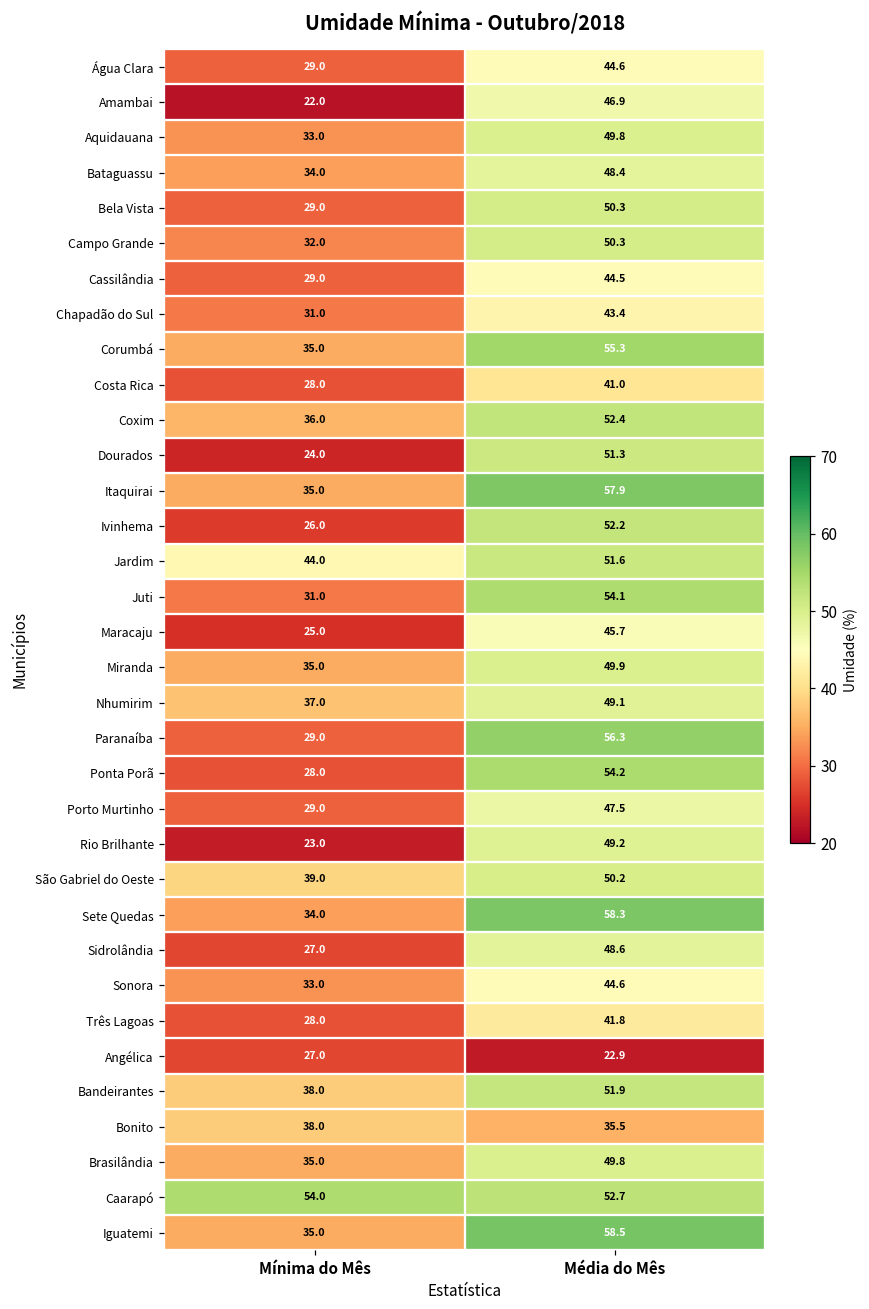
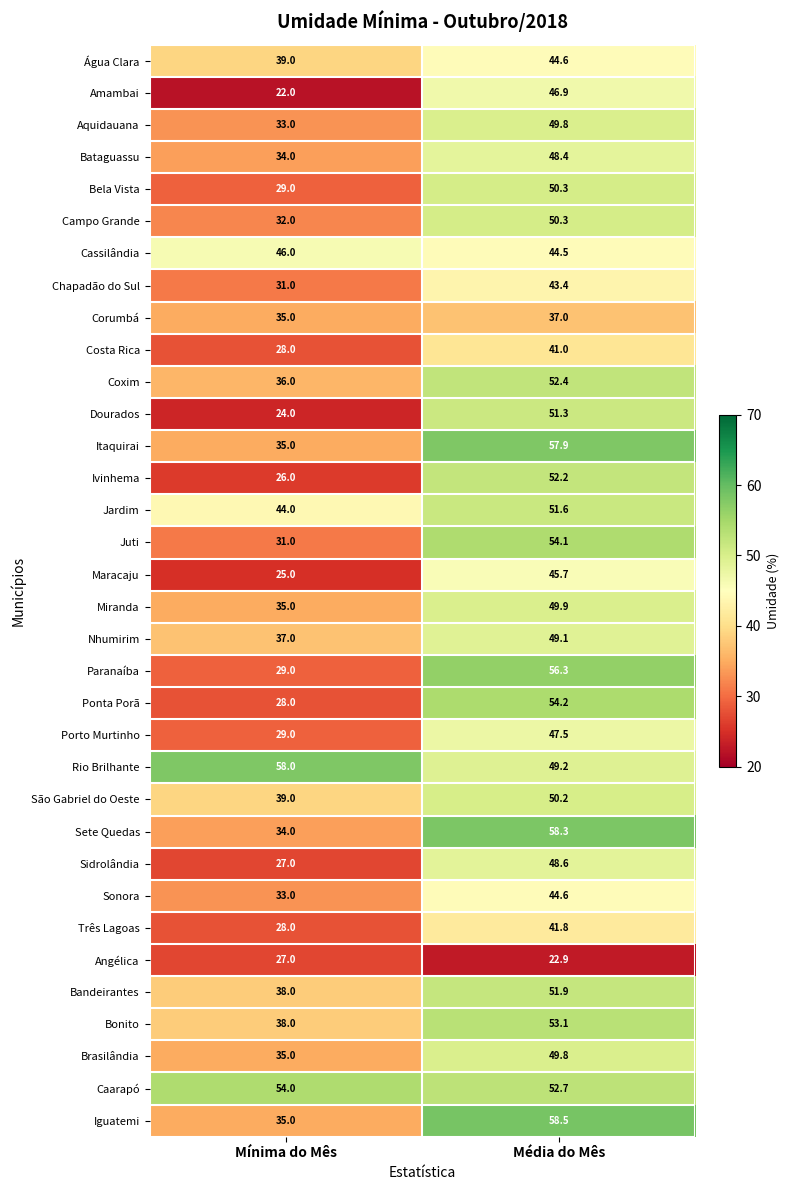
Água Clara, Mínima do Mês: 29.0 -> 39.0
Cassilândia, Mínima do Mês: 29.0 -> 46.0
Corumbá, Média do Mês: 55.3 -> 37.0
Rio Brilhante, Mínima do Mês: 23.0 -> 58.0
Bonito, Média do Mês: 35.5 -> 53.1
